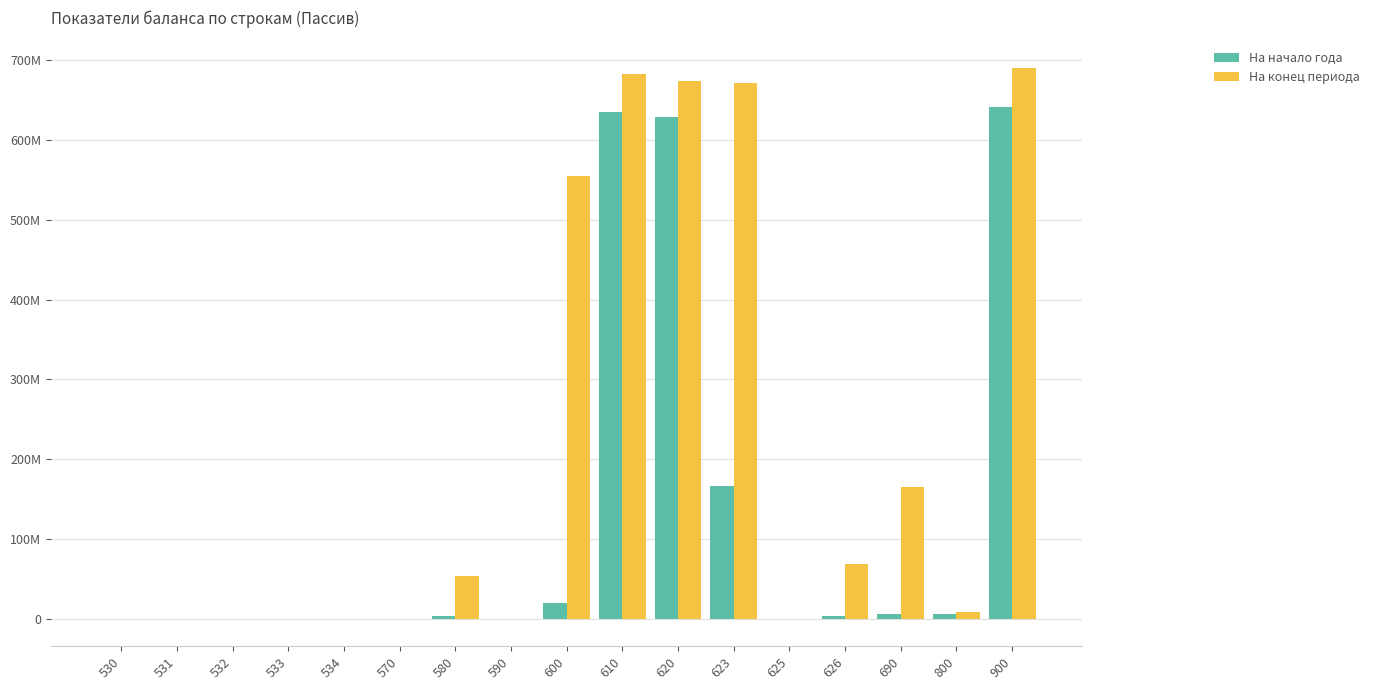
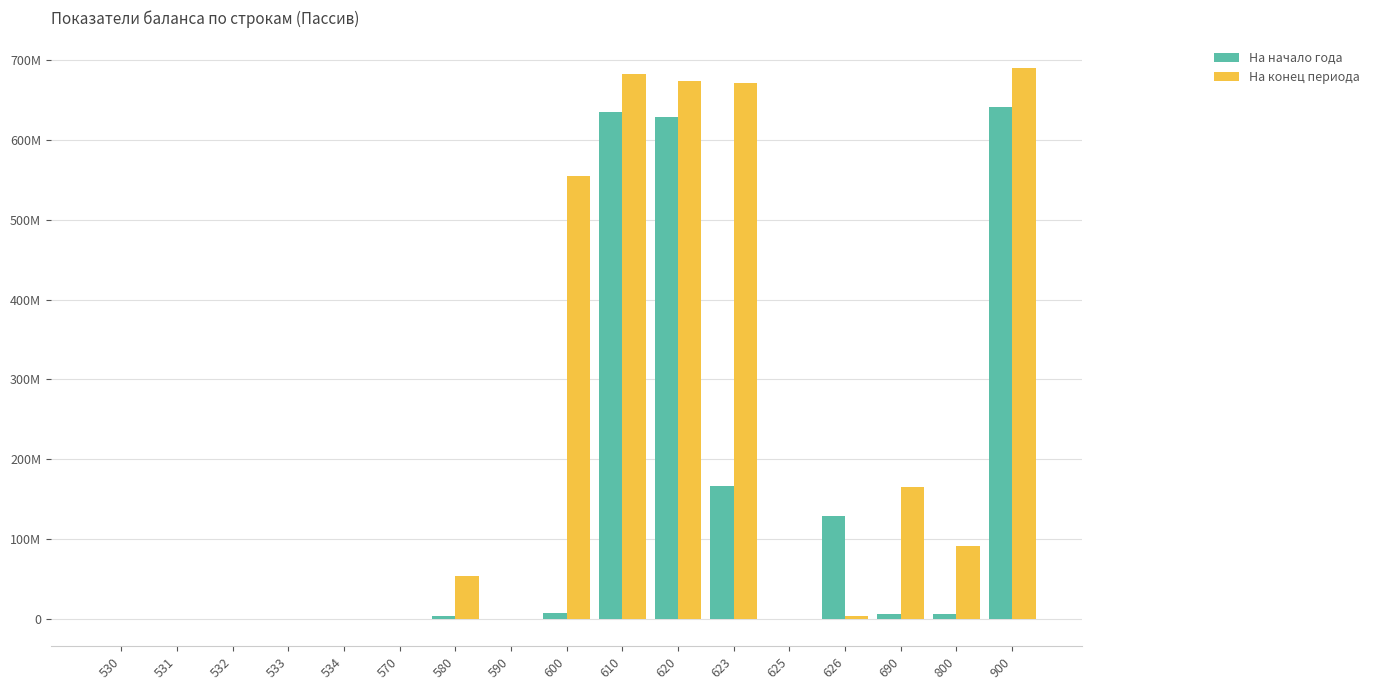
На начало года, 600: 20000000 -> 10000000
На начало года, 626: 0 -> 130000000
На конец периода, 626: 70000000 -> 0
На конец периода, 800: 10000000 -> 90000000
